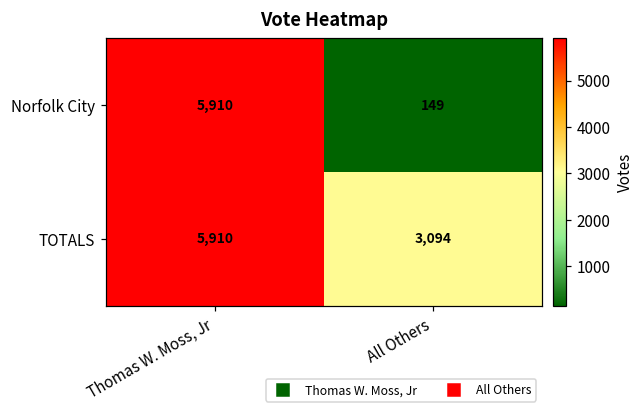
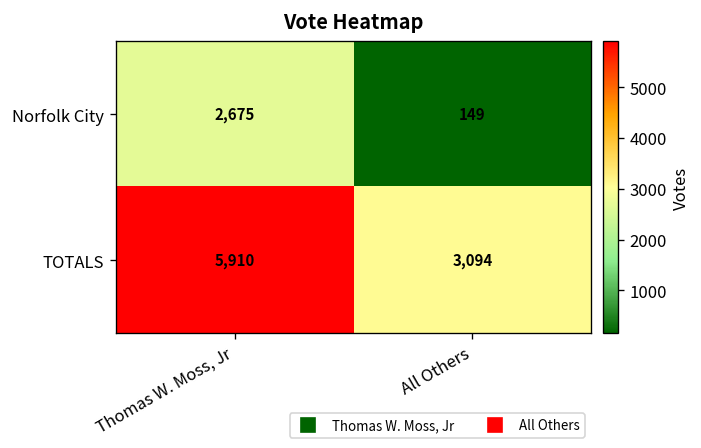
Norfolk City, Thomas W. Moss, Jr: 5,910 -> 2,675
